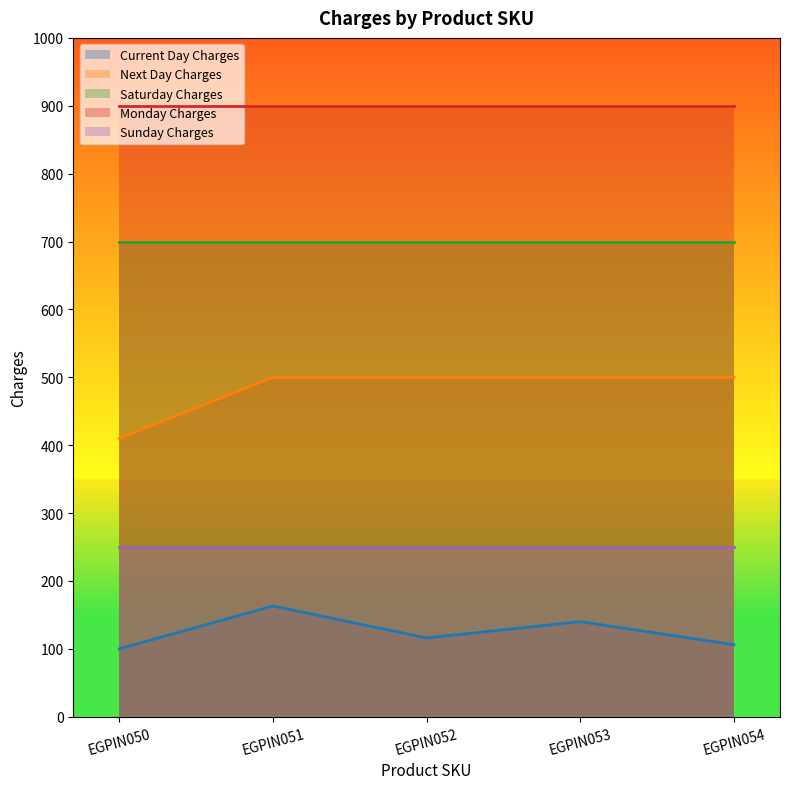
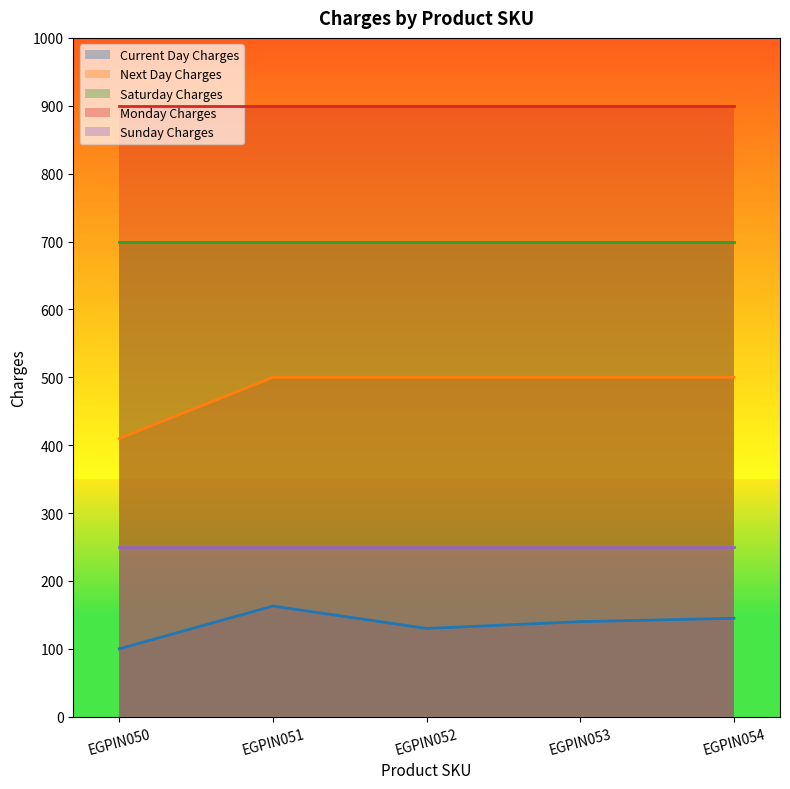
Current Day Charges, EGPIN052: 120 -> 130
Current Day Charges, EGPIN054: 110 -> 150
